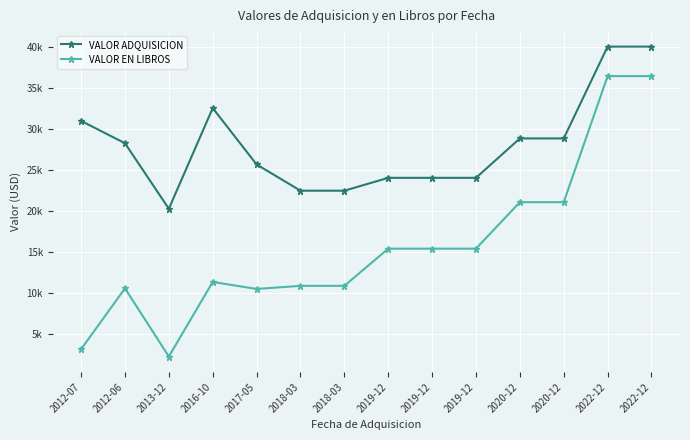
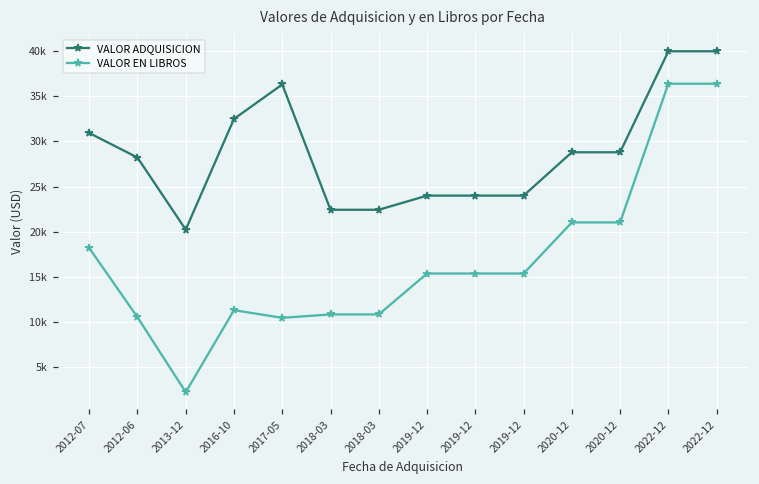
VALOR EN LIBROS, 2012-07: 3000 -> 18000
VALOR ADQUISICION, 2017-05: 26000 -> 36000
